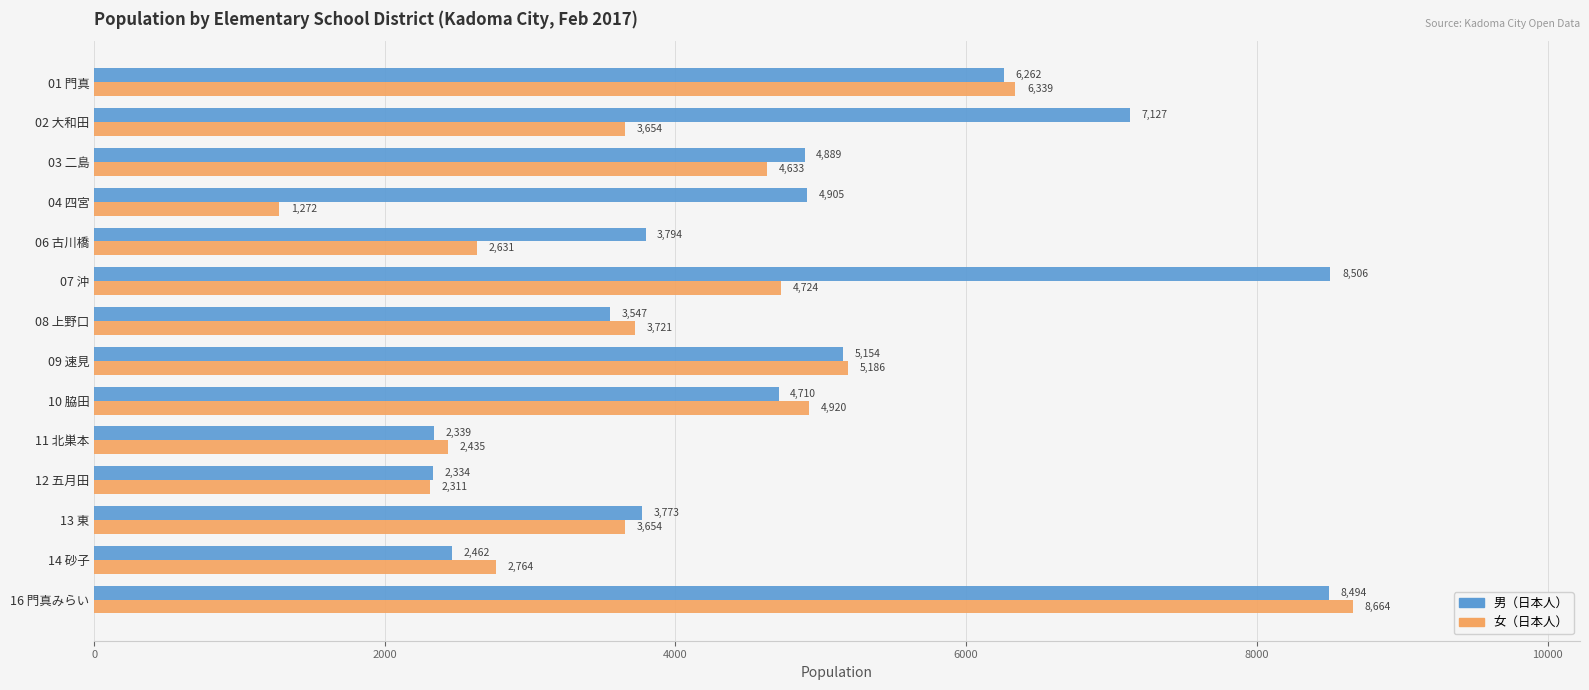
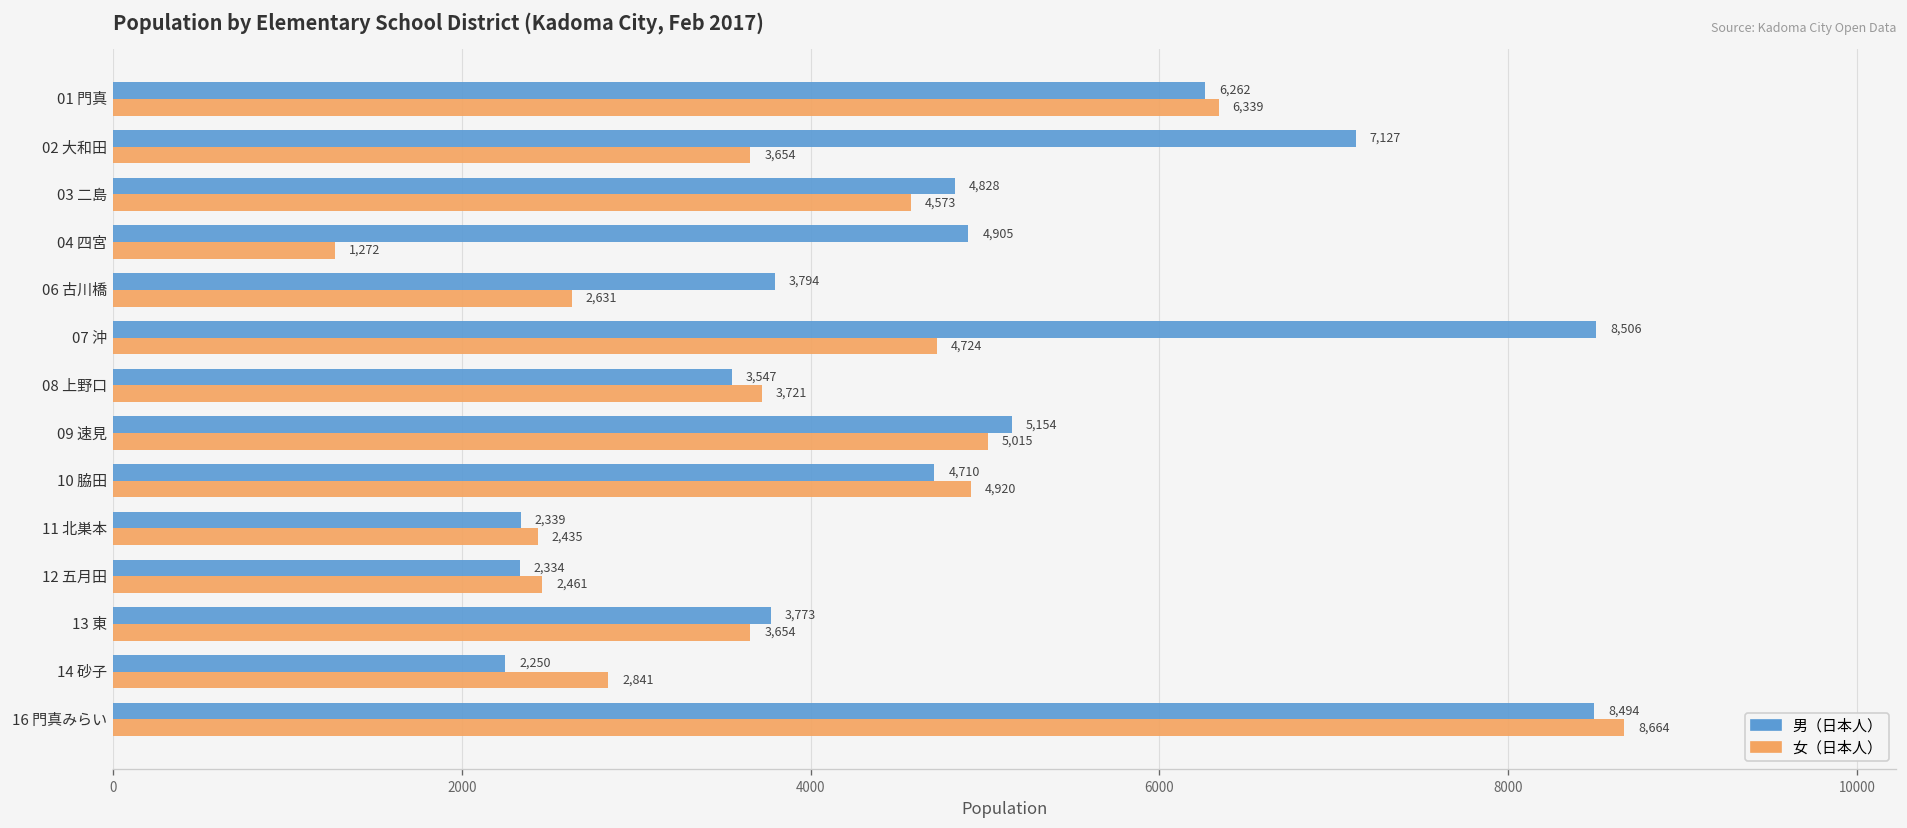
男（日本人）, 03 二島: 4,889 -> 4,828
女（日本人）, 03 二島: 4,633 -> 4,573
女（日本人）, 09 速見: 5,186 -> 5,015
女（日本人）, 12 五月田: 2,311 -> 2,461
男（日本人）, 14 砂子: 2,462 -> 2,250
女（日本人）, 14 砂子: 2,764 -> 2,841
